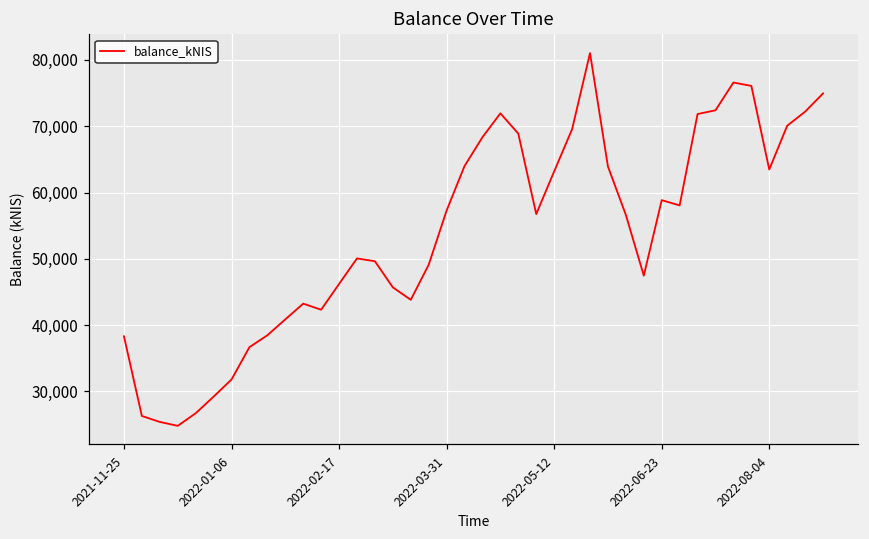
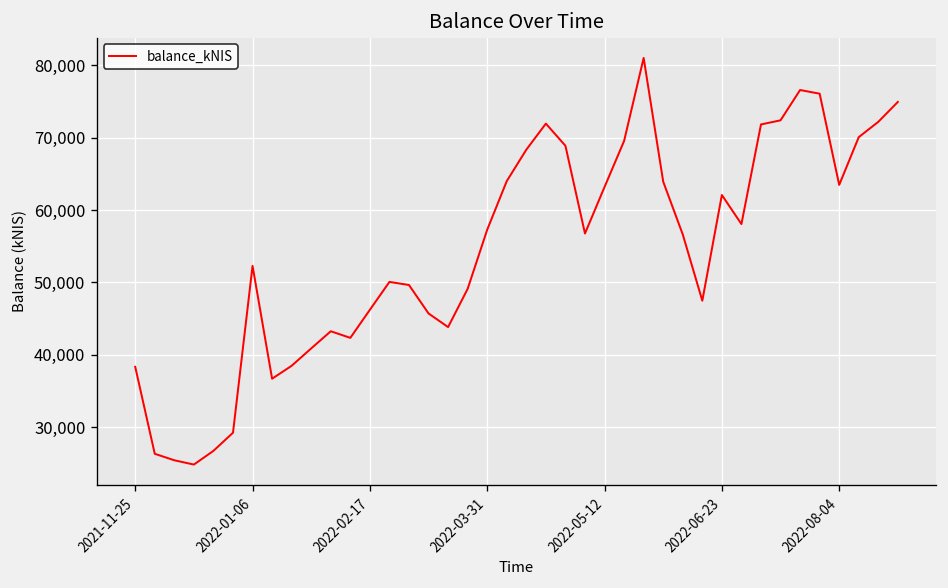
2022-01-06: 32,000 -> 52,000
2022-06-23: 59,000 -> 62,000
